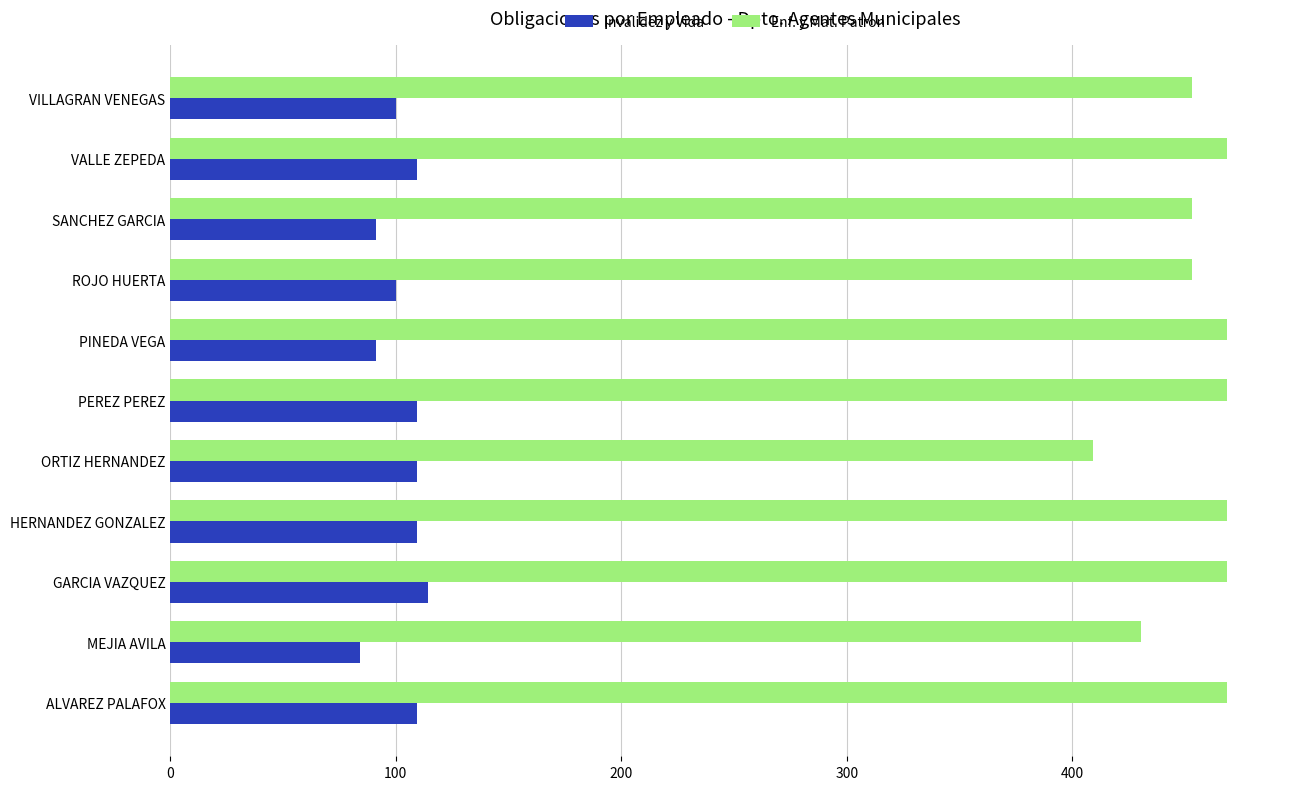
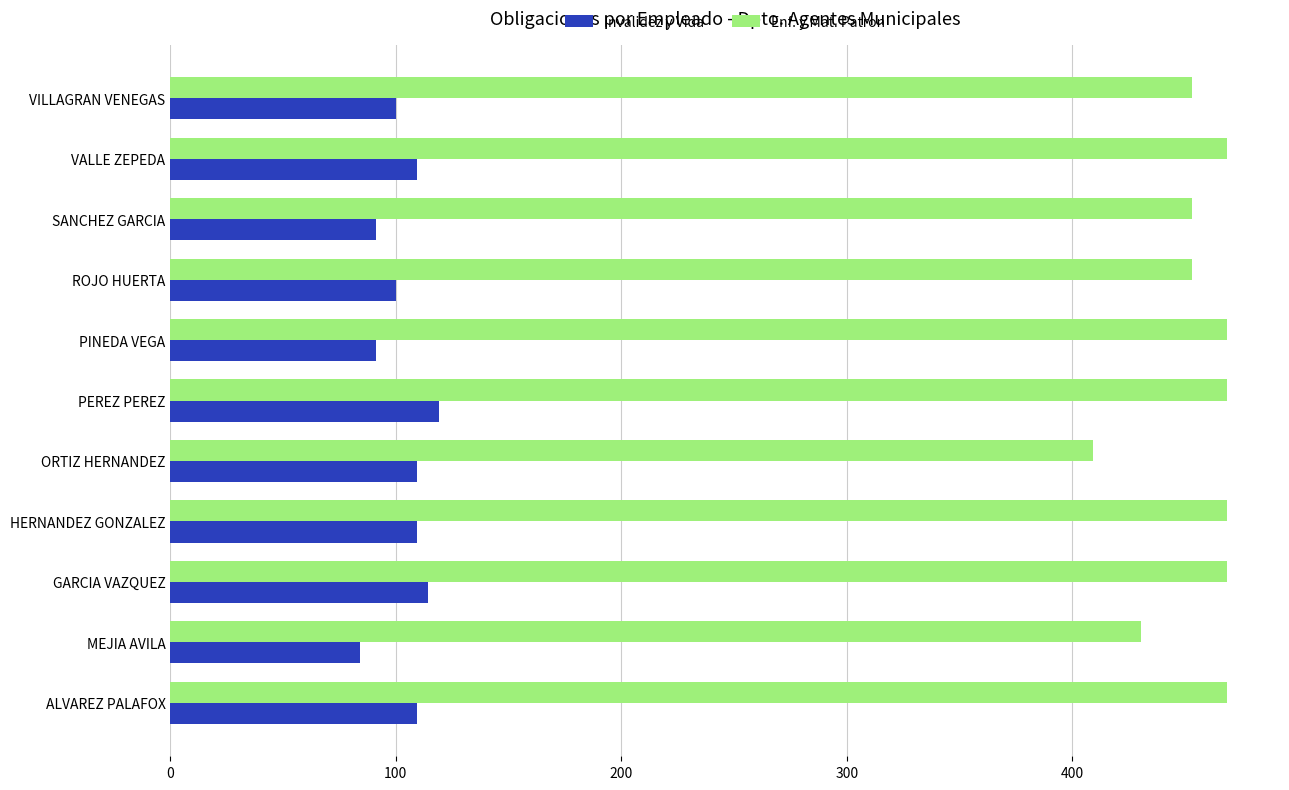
Invalidez y Vida, PEREZ PEREZ: 110 -> 119
